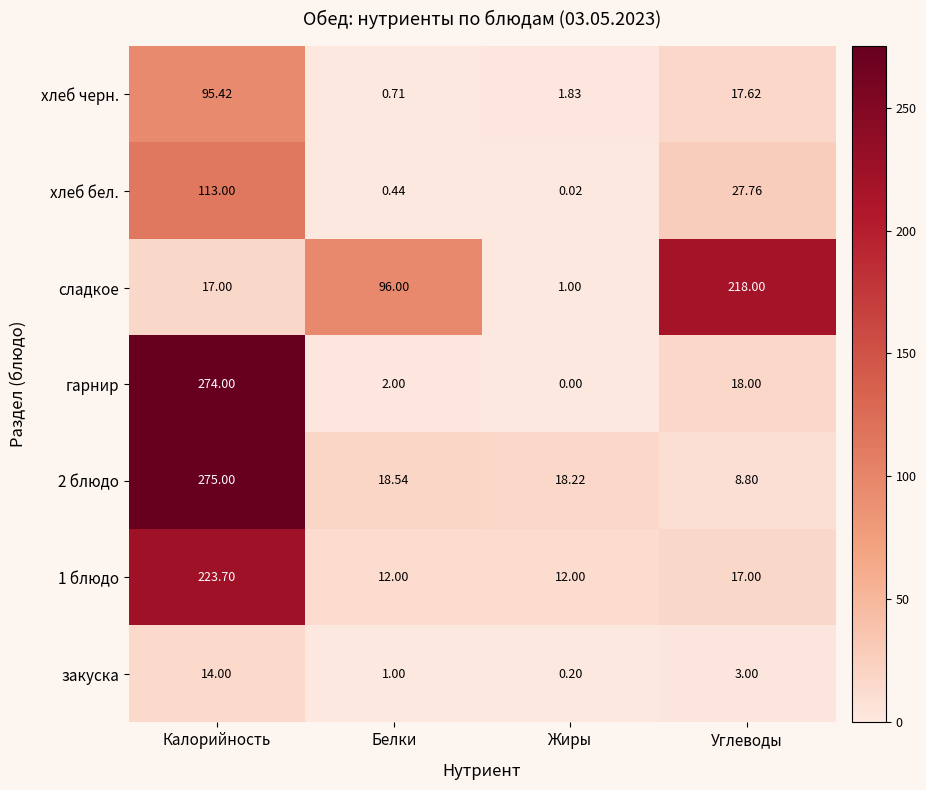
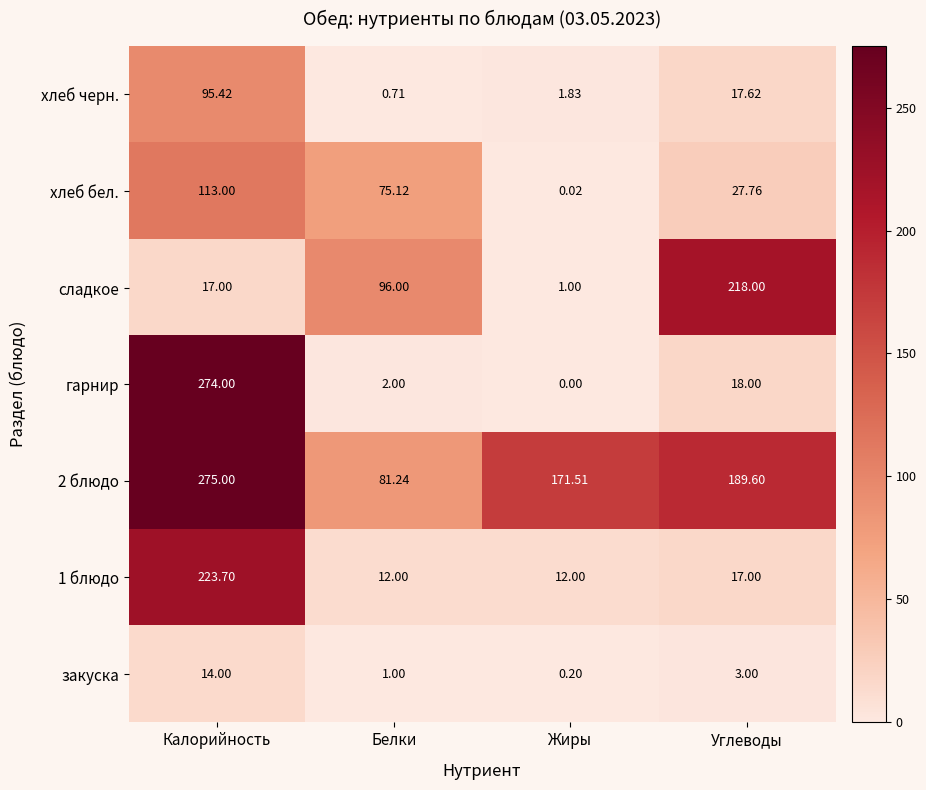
хлеб бел., Белки: 0.44 -> 75.12
2 блюдо, Белки: 18.54 -> 81.24
2 блюдо, Жиры: 18.22 -> 171.51
2 блюдо, Углеводы: 8.80 -> 189.60
